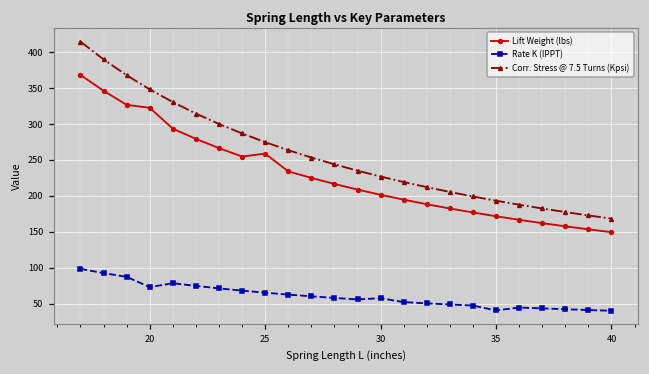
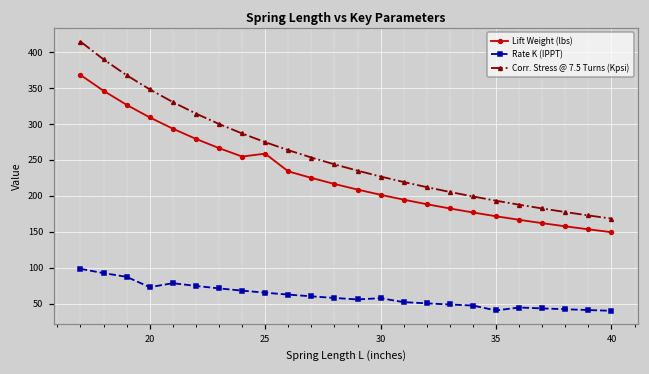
Lift Weight (lbs), 20: 320 -> 310
